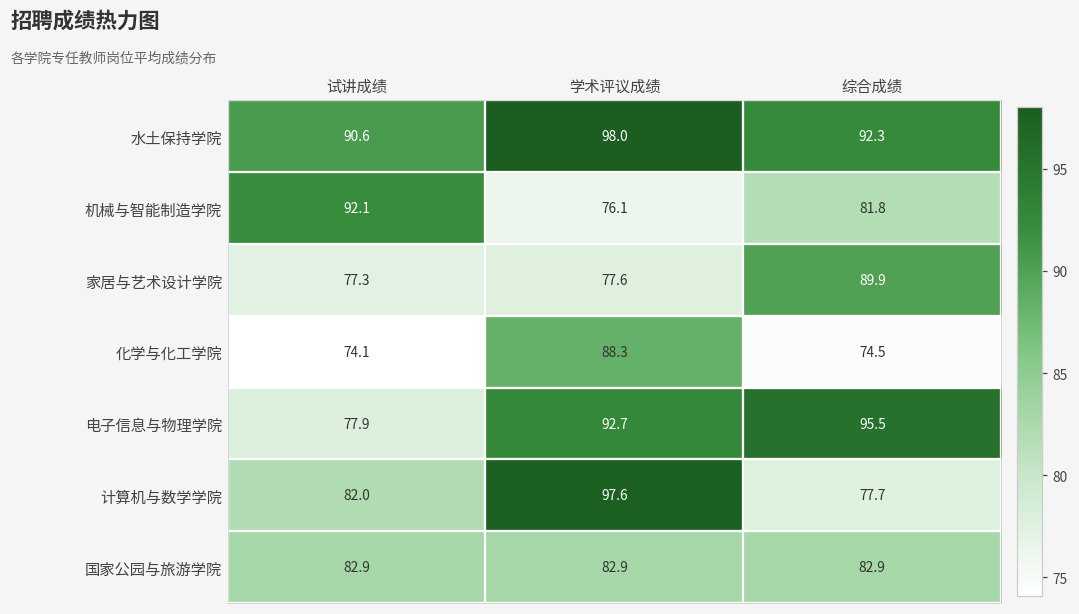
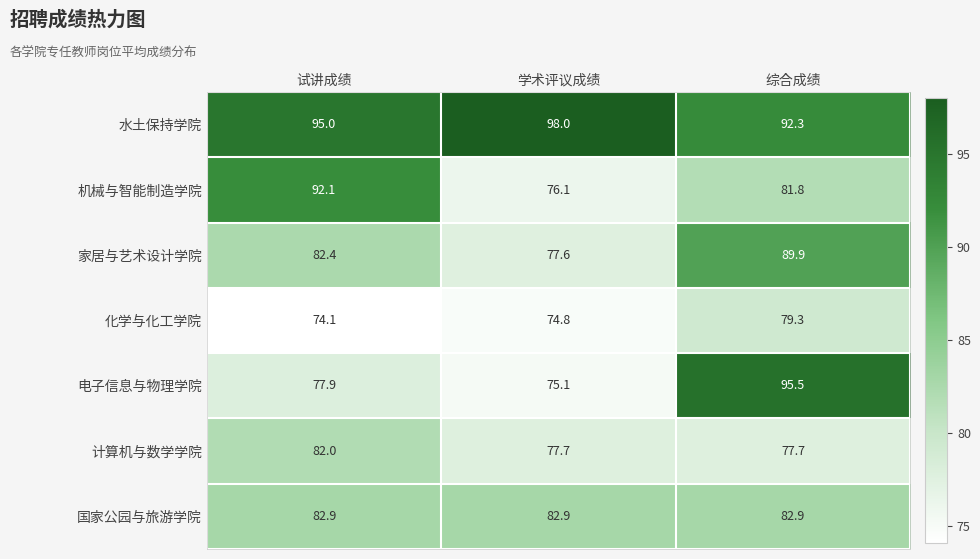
水土保持学院, 试讲成绩: 90.6 -> 95.0
家居与艺术设计学院, 试讲成绩: 77.3 -> 82.4
化学与化工学院, 学术评议成绩: 88.3 -> 74.8
化学与化工学院, 综合成绩: 74.5 -> 79.3
电子信息与物理学院, 学术评议成绩: 92.7 -> 75.1
计算机与数学学院, 学术评议成绩: 97.6 -> 77.7
